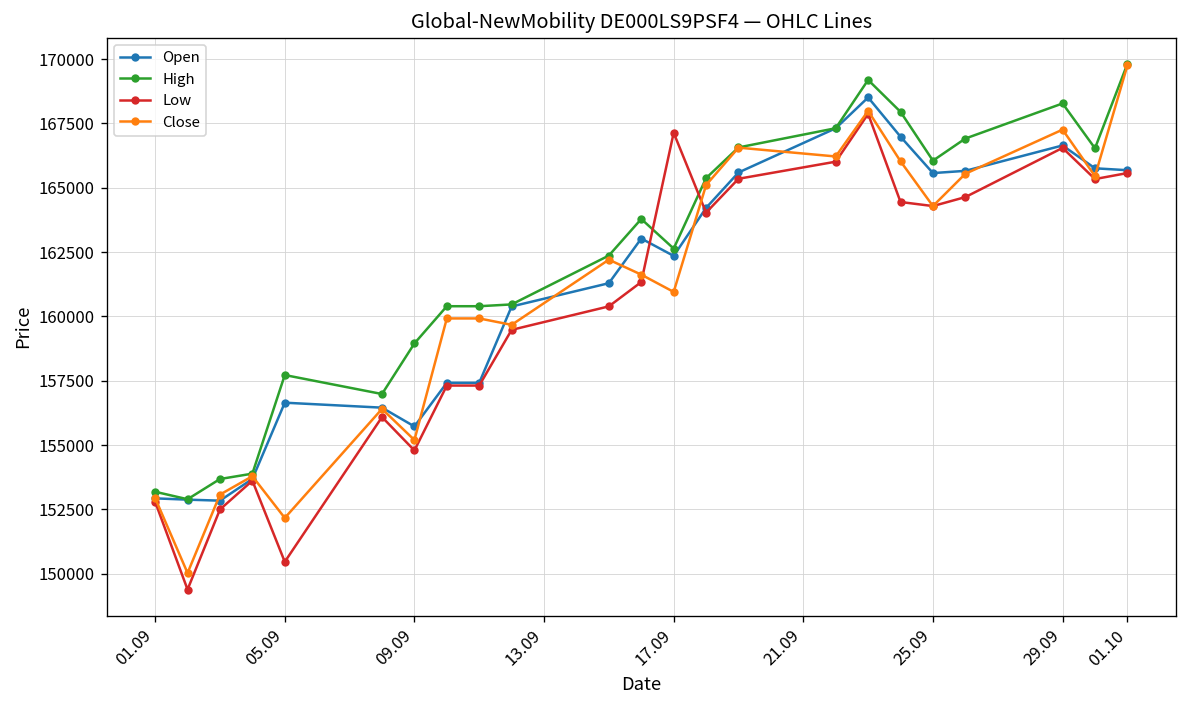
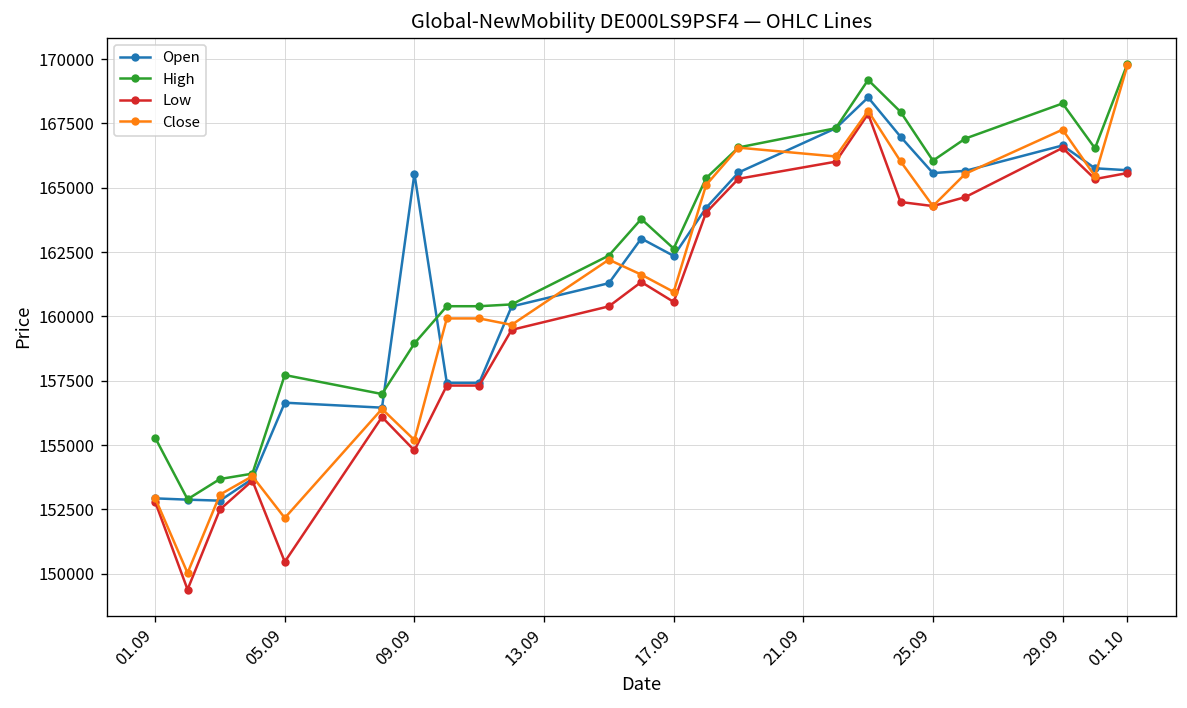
High, 01.09: 153200 -> 155300
Open, 09.09: 155700 -> 165500
Low, 17.09: 167100 -> 160600
